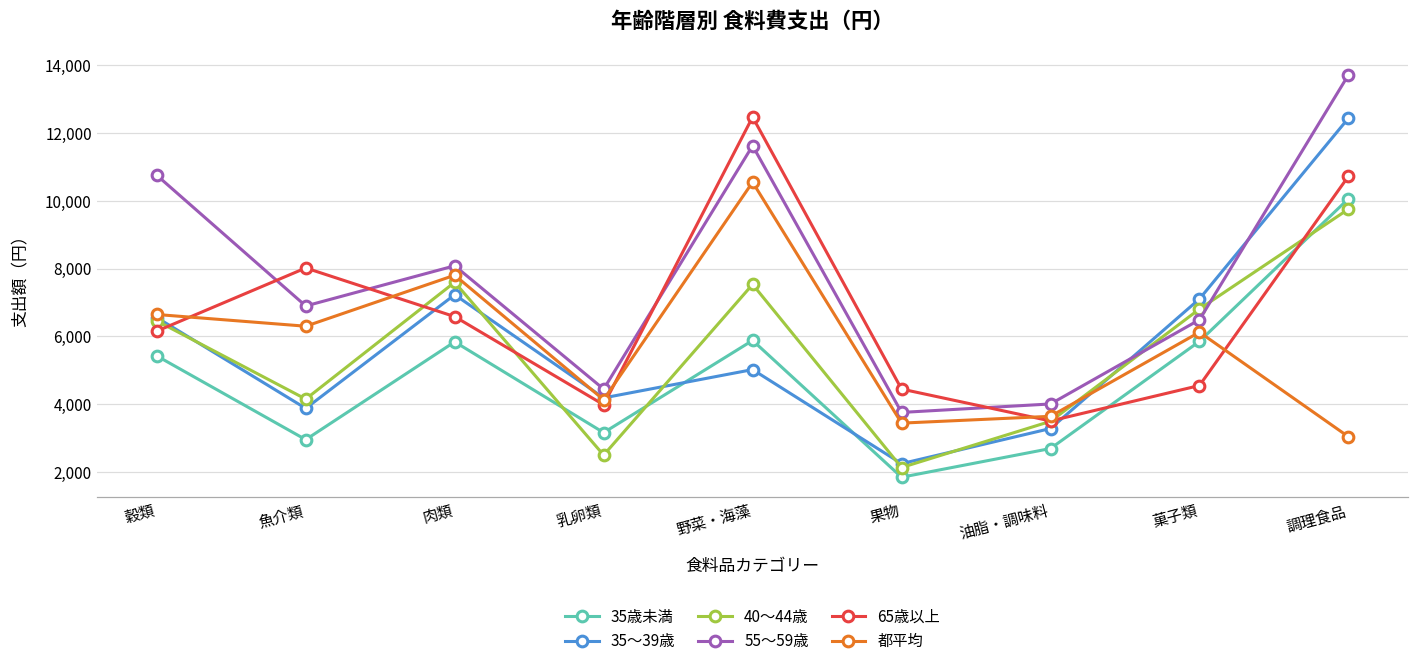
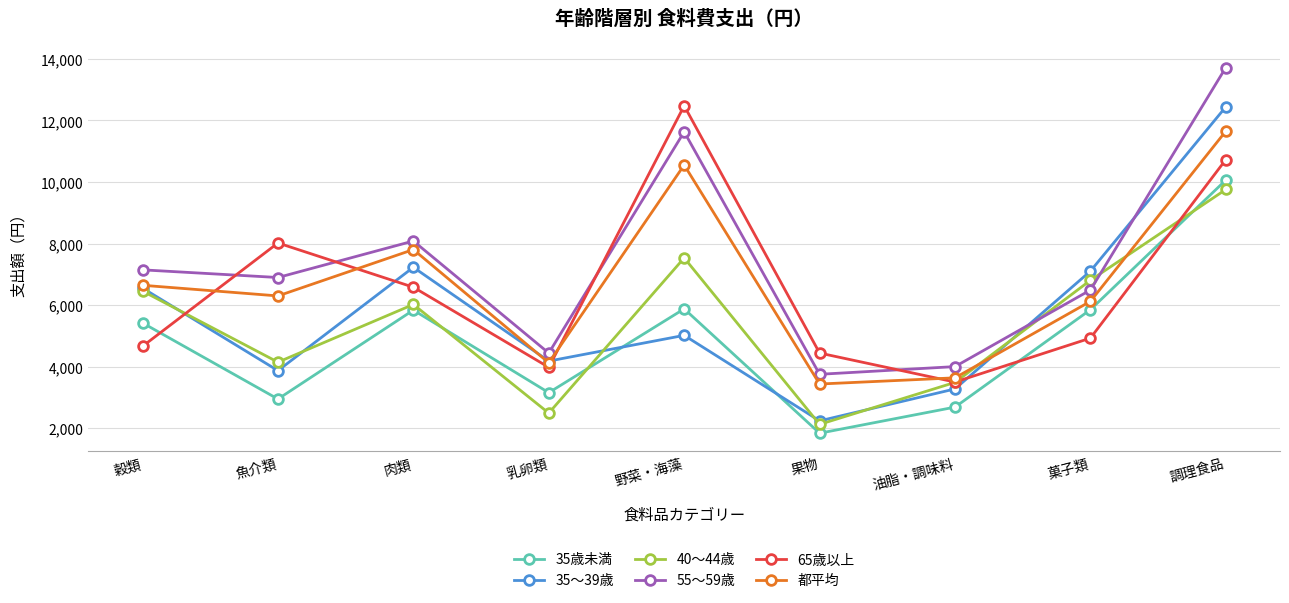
55～59歳, 穀類: 10,800 -> 7,100
65歳以上, 穀類: 6,200 -> 4,700
40～44歳, 肉類: 7,600 -> 6,000
65歳以上, 菓子類: 4,500 -> 4,900
都平均, 調理食品: 3,000 -> 11,700
